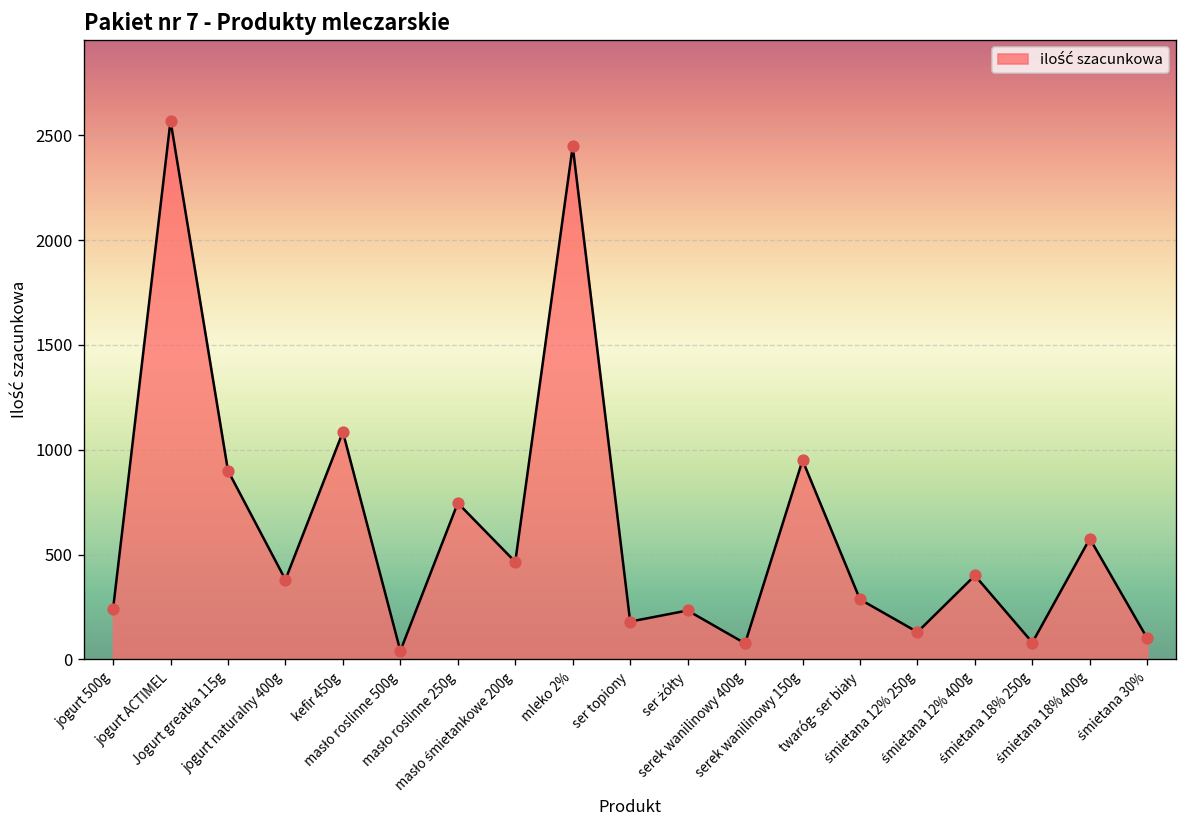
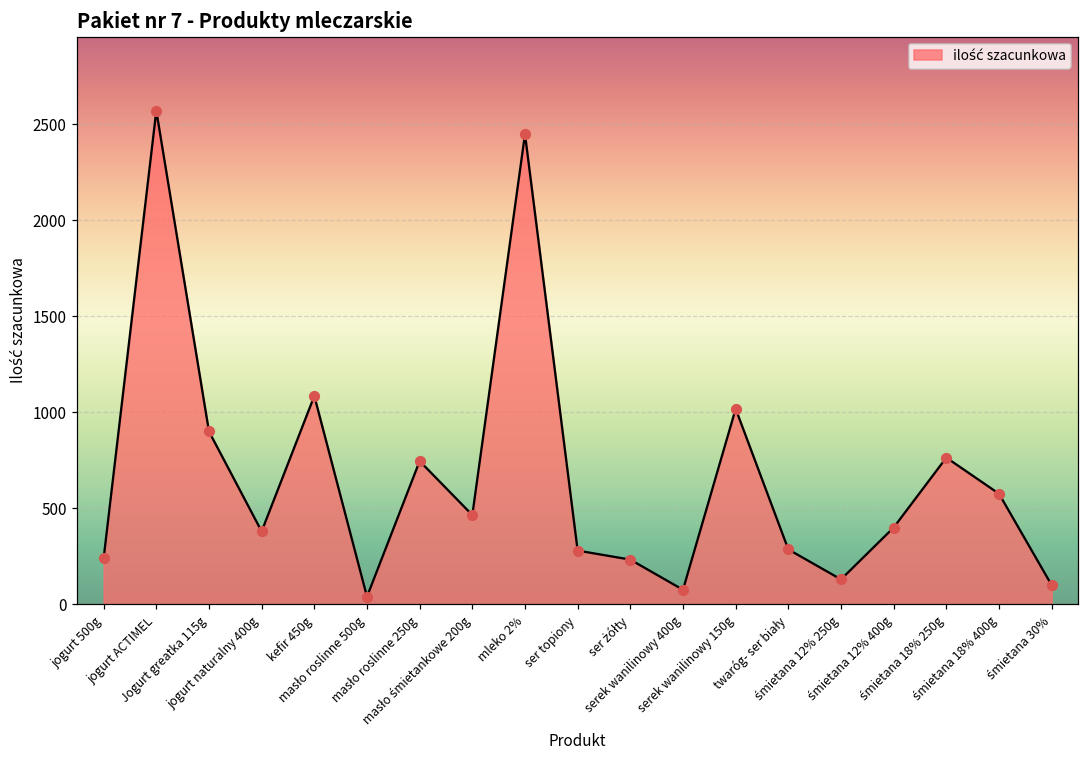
ser topiony: 180 -> 280
serek wanilinowy 150g: 950 -> 1020
śmietana 18% 250g: 80 -> 760
